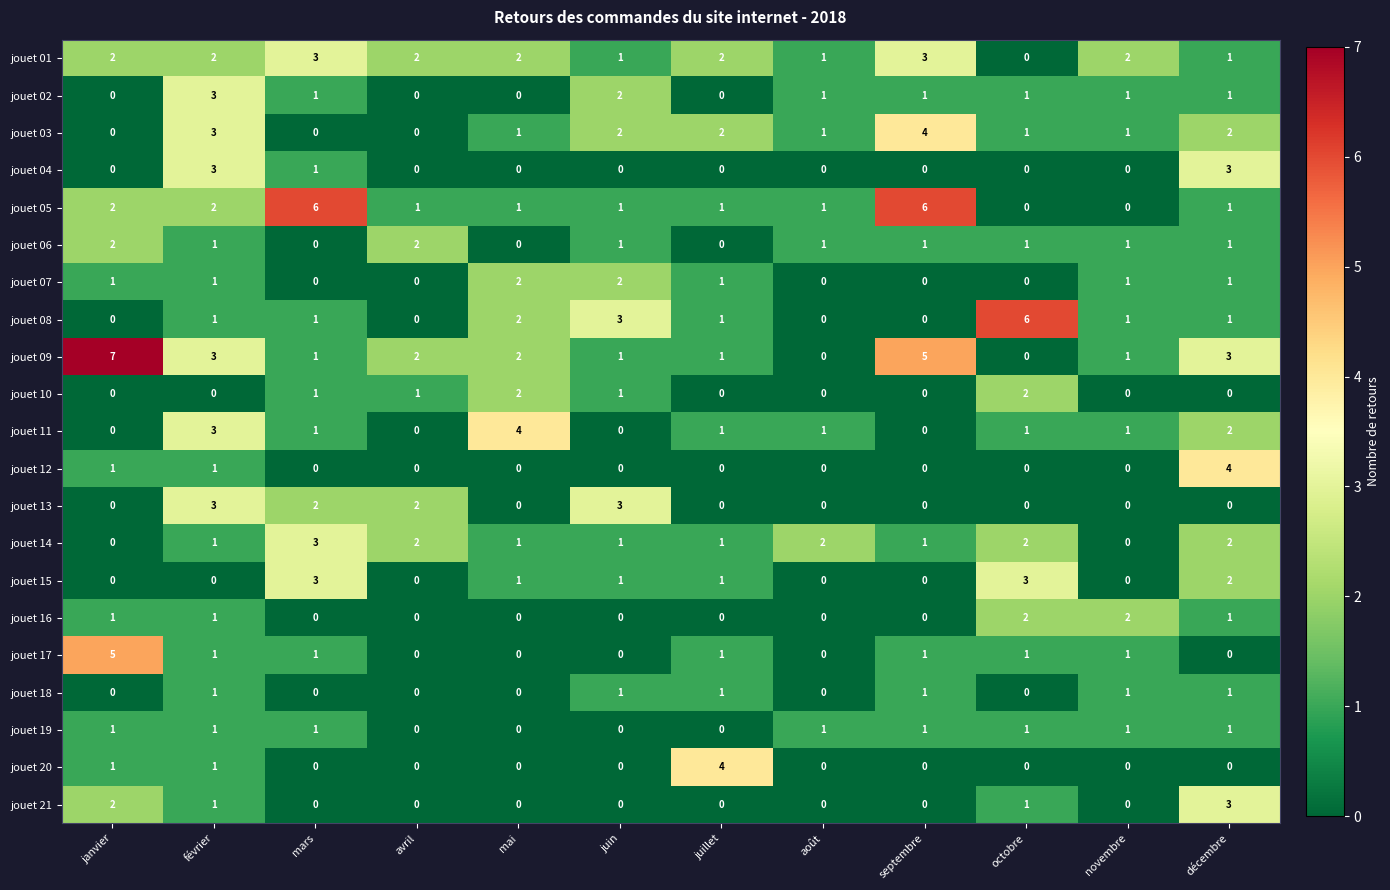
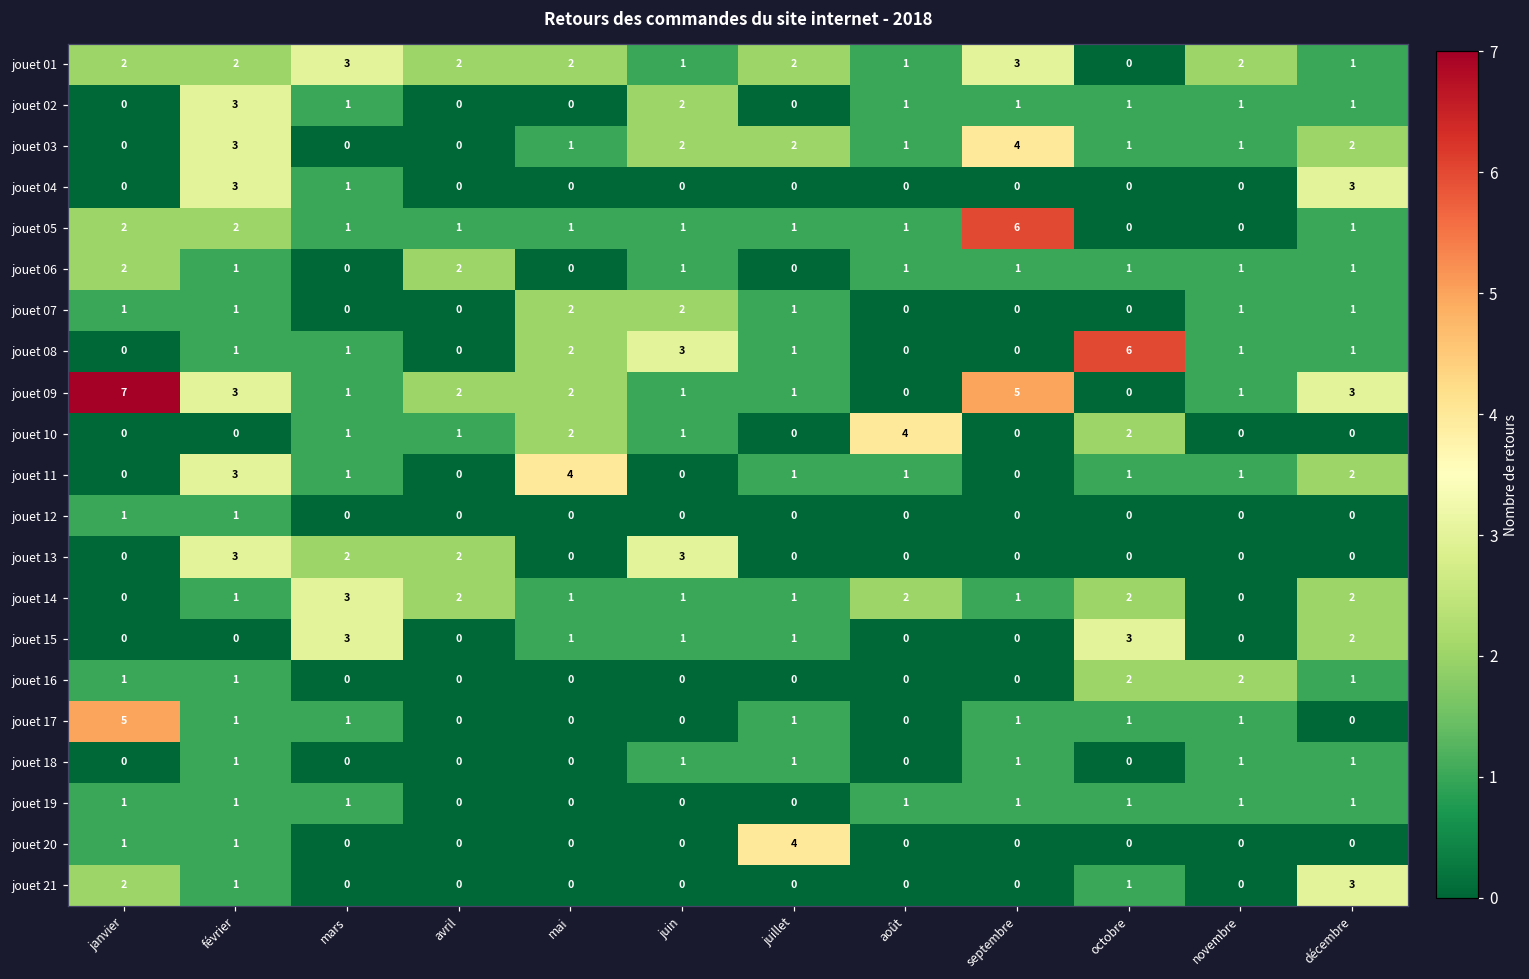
jouet 05, mars: 6 -> 1
jouet 10, août: 0 -> 4
jouet 12, décembre: 4 -> 0
